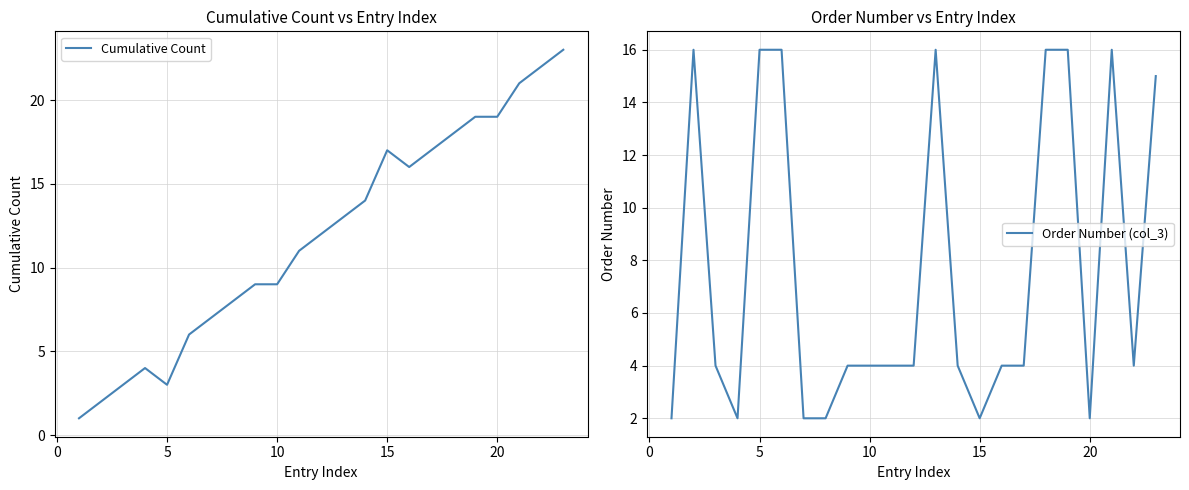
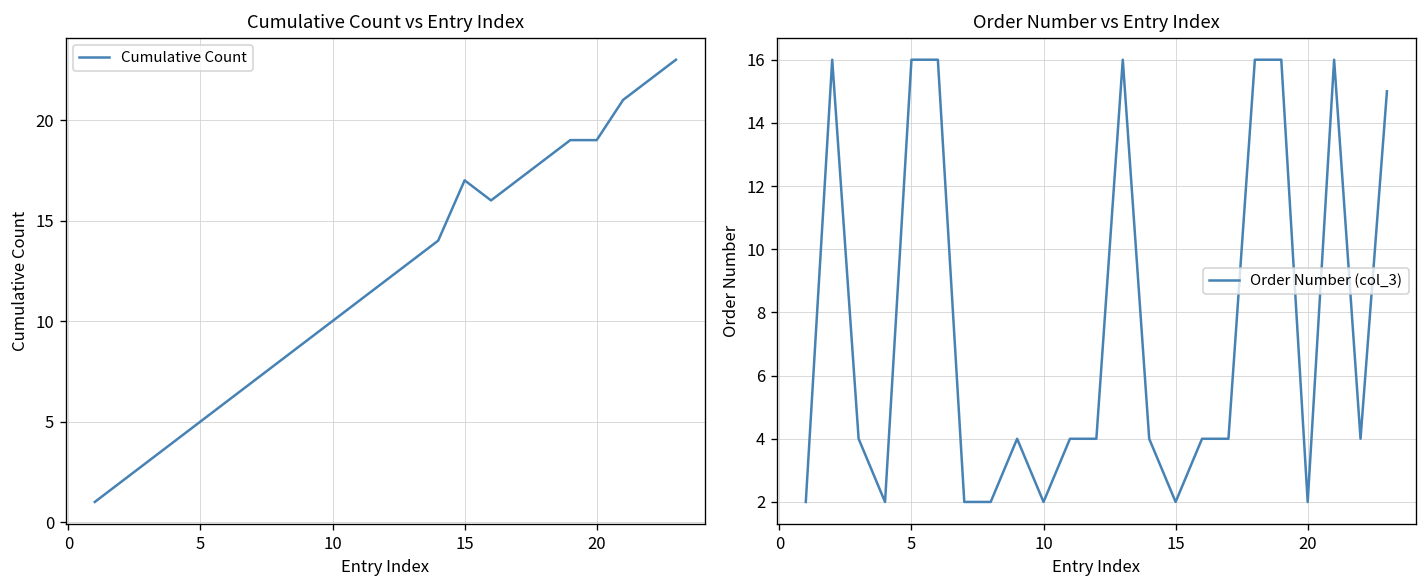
Cumulative Count vs Entry Index, 5: 3 -> 5
Cumulative Count vs Entry Index, 10: 9 -> 10
Order Number vs Entry Index, 10: 4 -> 2
